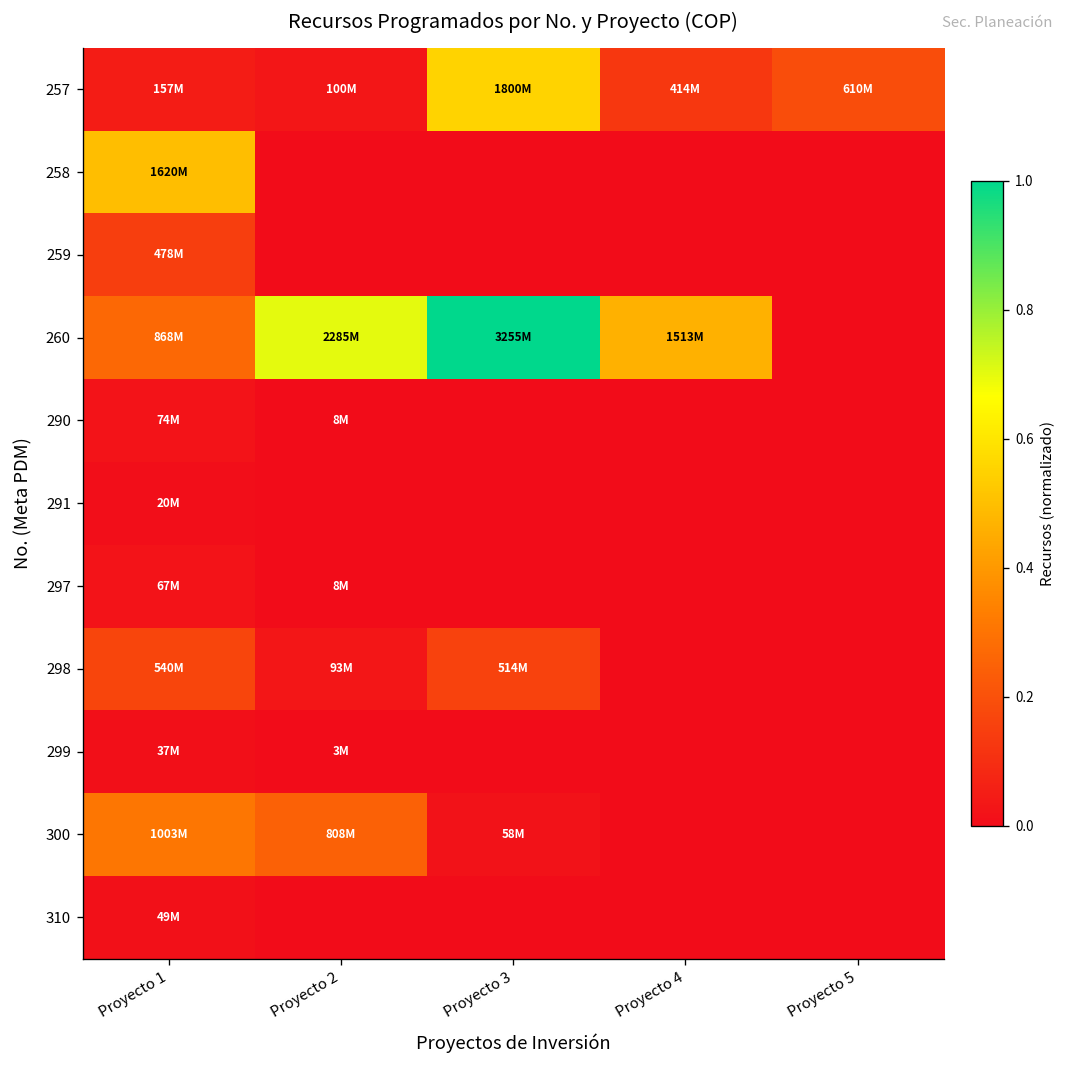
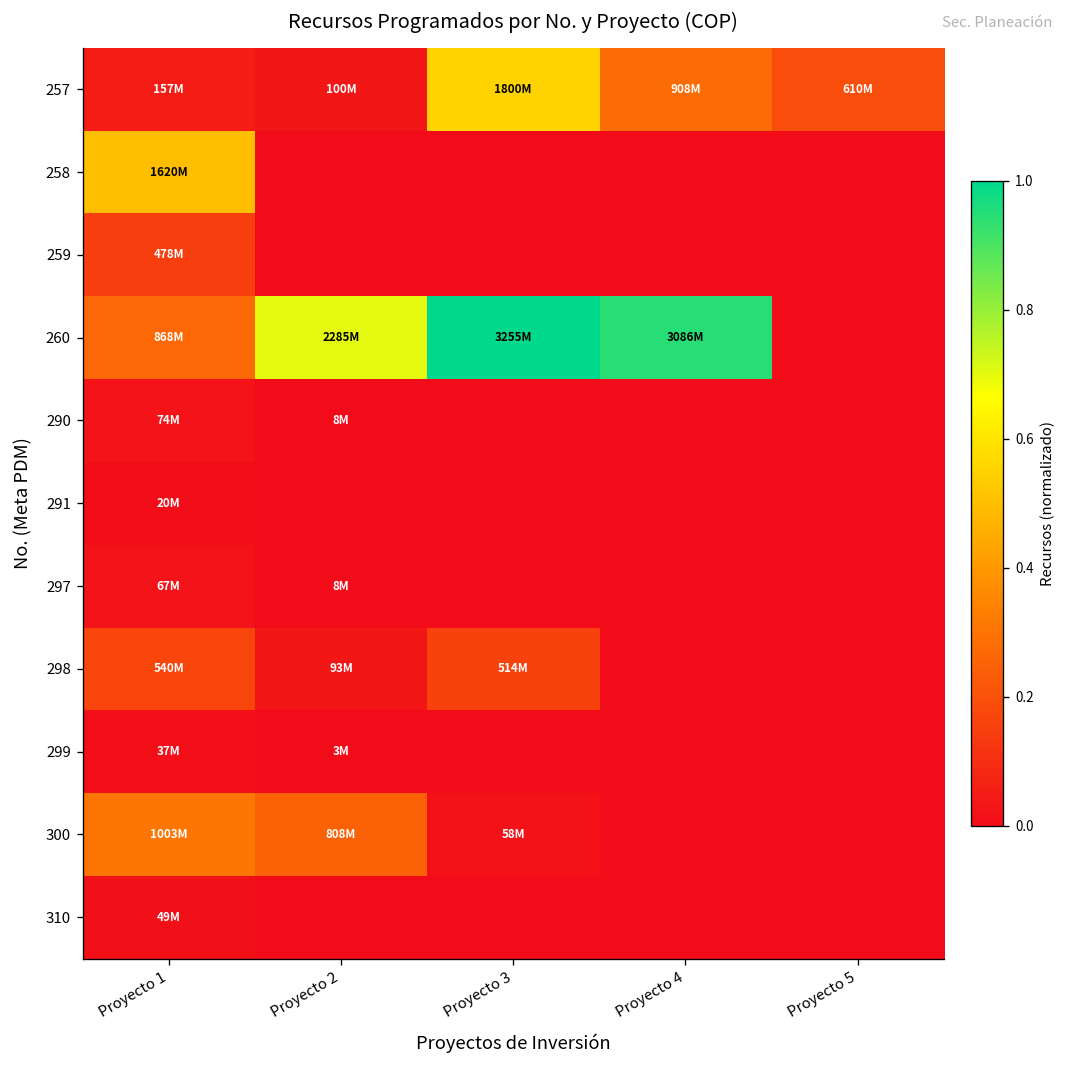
257, Proyecto 4: 414M -> 908M
260, Proyecto 4: 1513M -> 3086M
